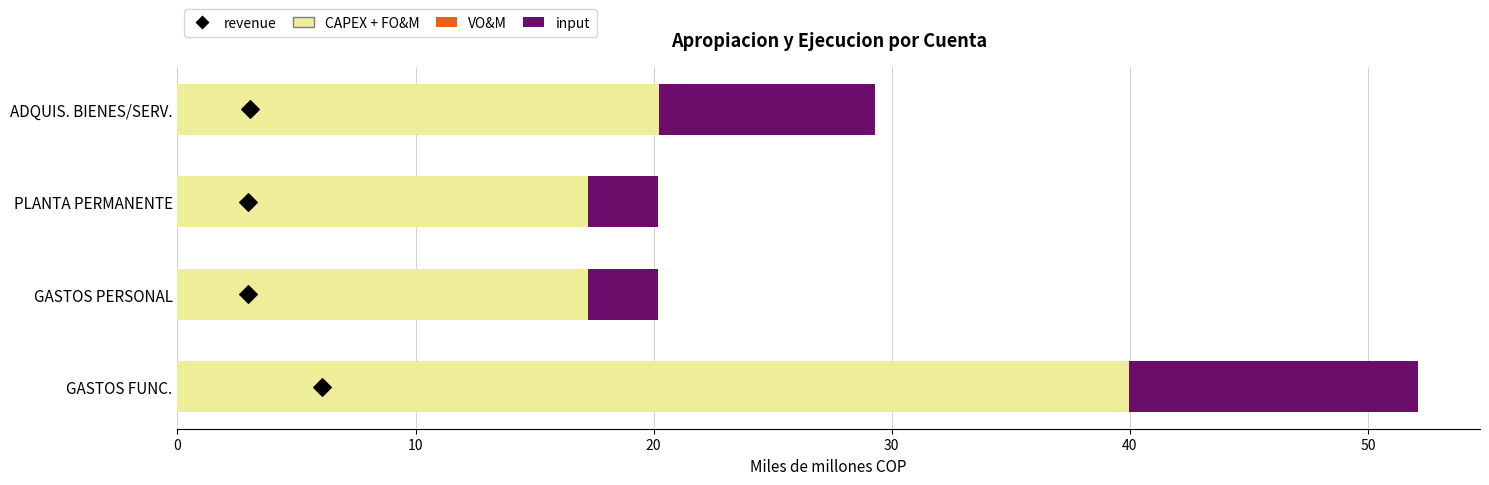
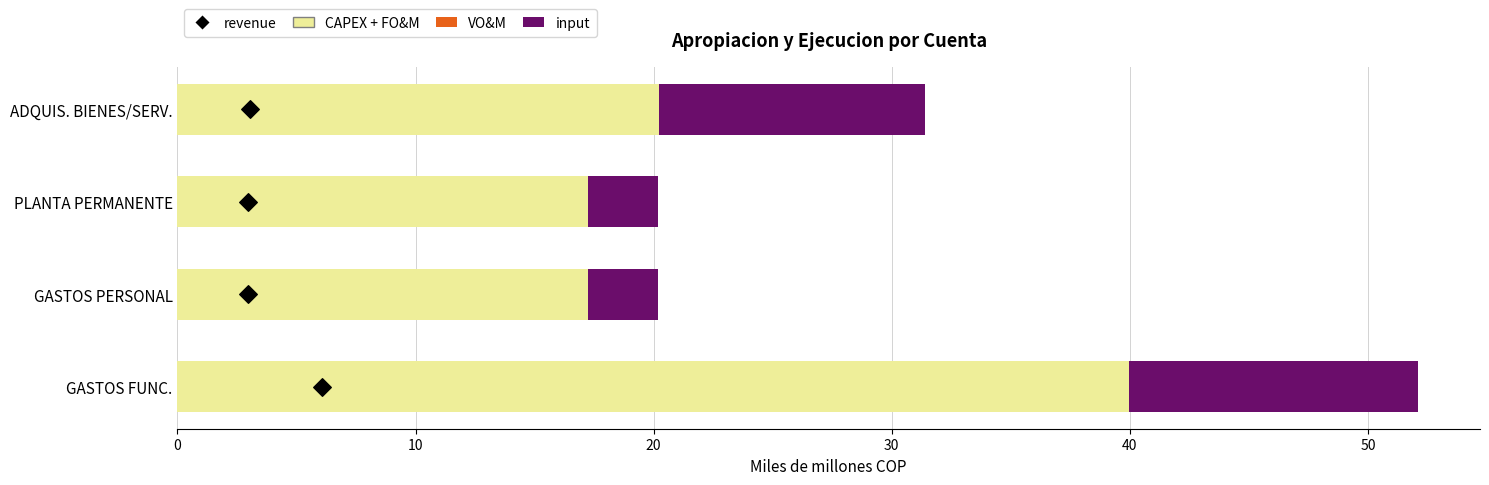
input, ADQUIS. BIENES/SERV.: 9.1 -> 11.2
